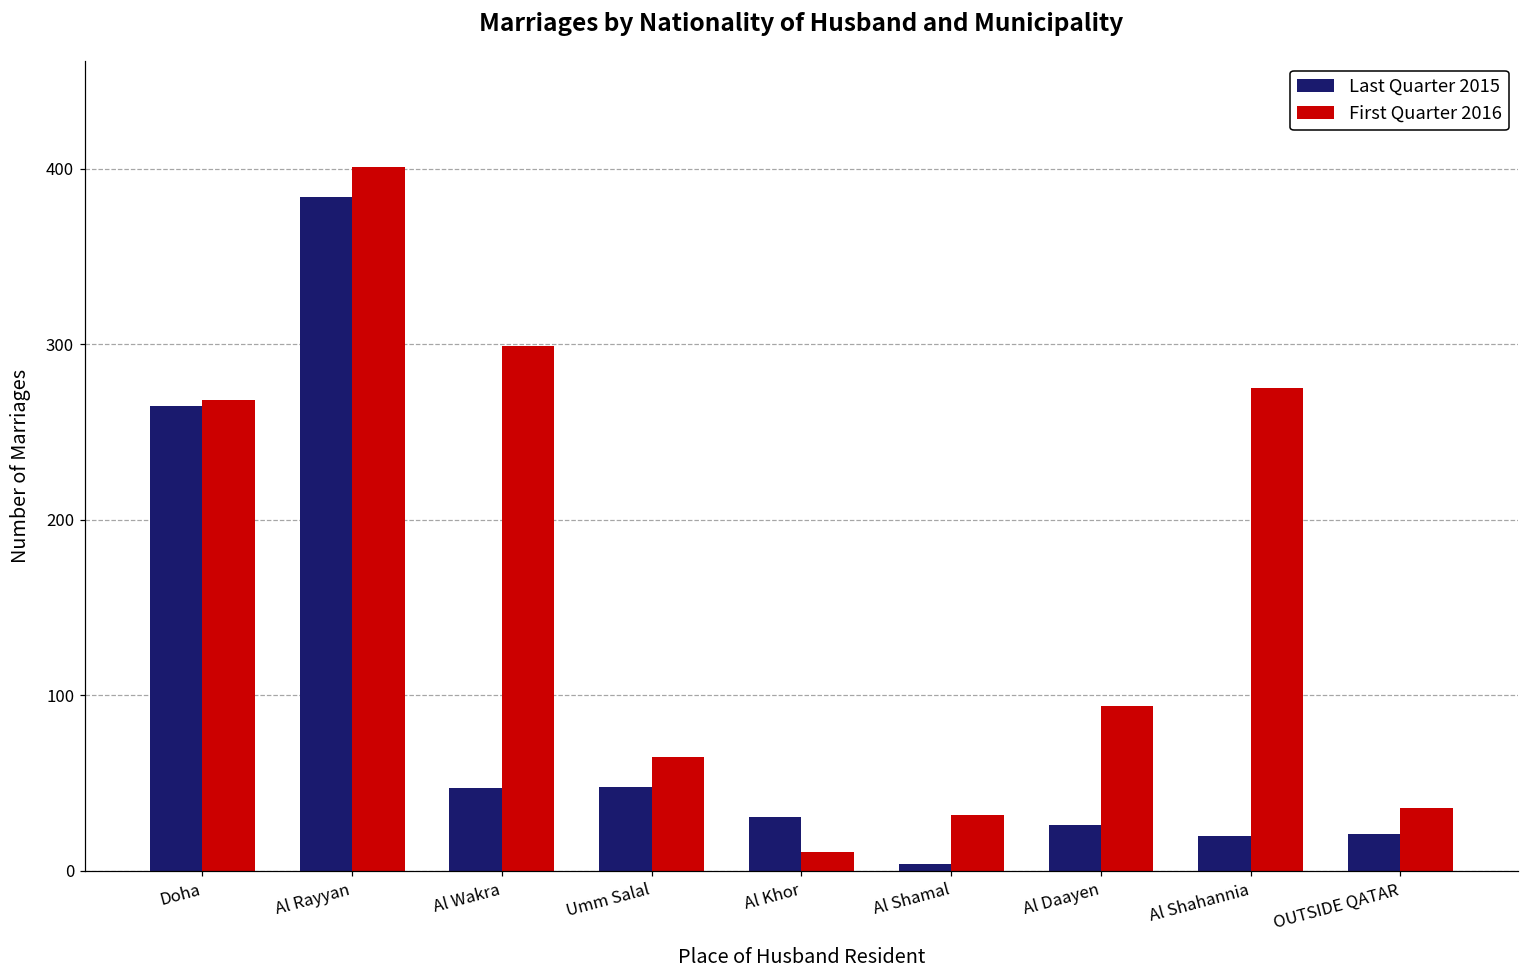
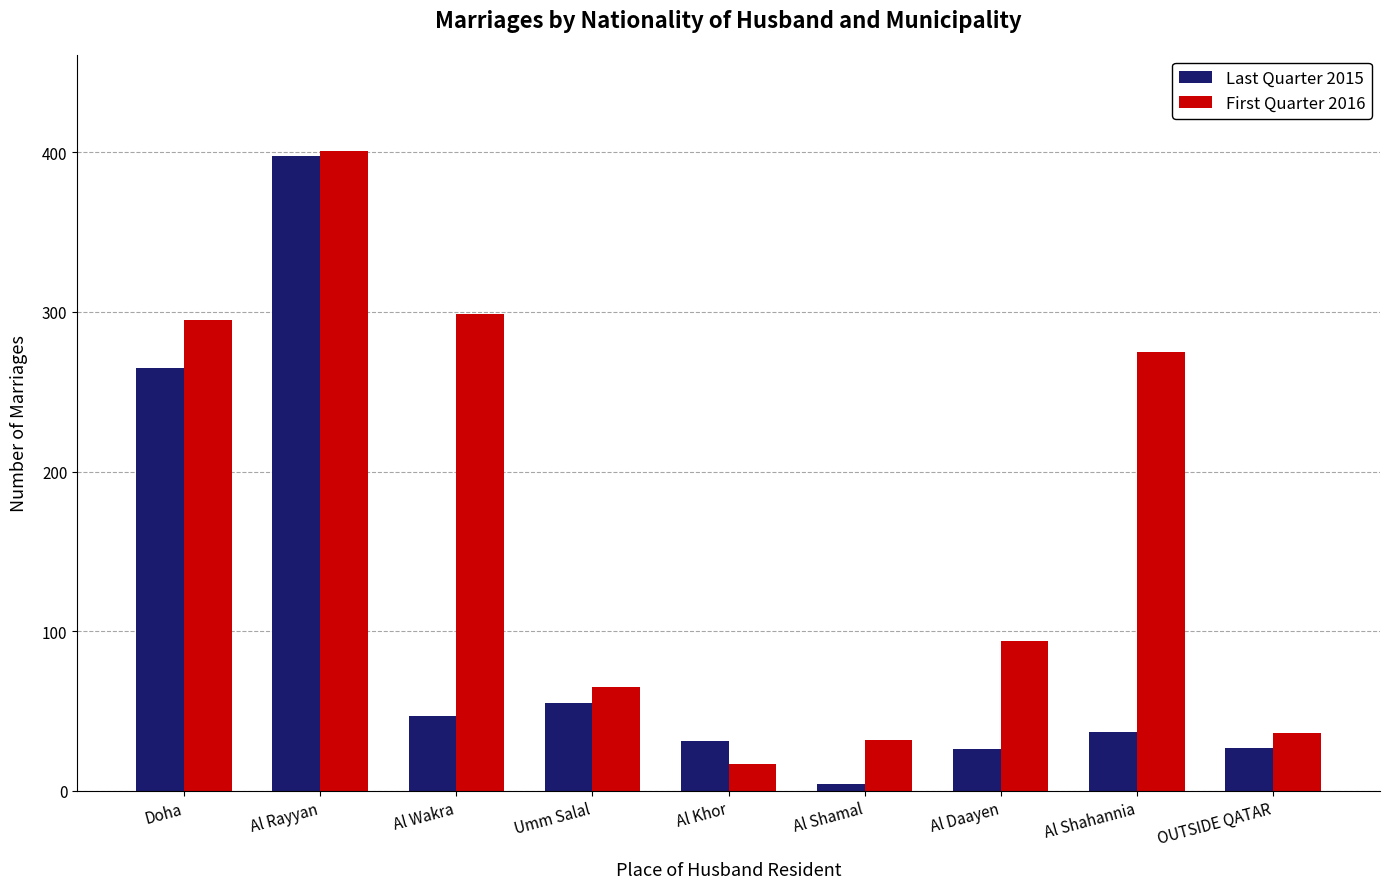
First Quarter 2016, Doha: 268 -> 295
Last Quarter 2015, Al Rayyan: 384 -> 398
Last Quarter 2015, Umm Salal: 48 -> 55
First Quarter 2016, Al Khor: 11 -> 17
Last Quarter 2015, Al Shahannia: 20 -> 37
Last Quarter 2015, OUTSIDE QATAR: 21 -> 27
